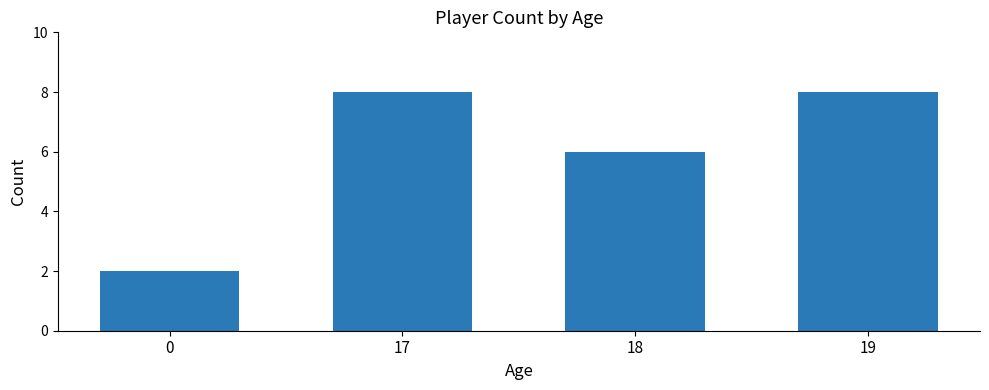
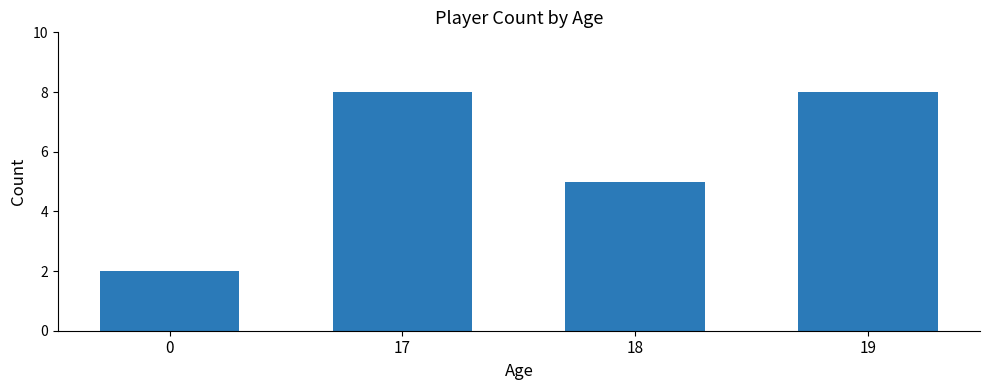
18: 6 -> 5
